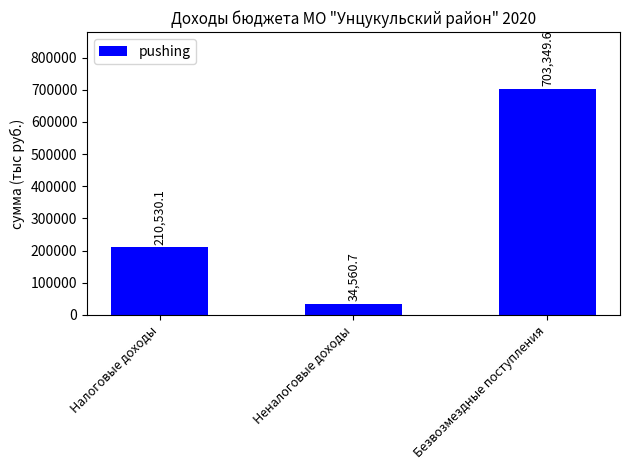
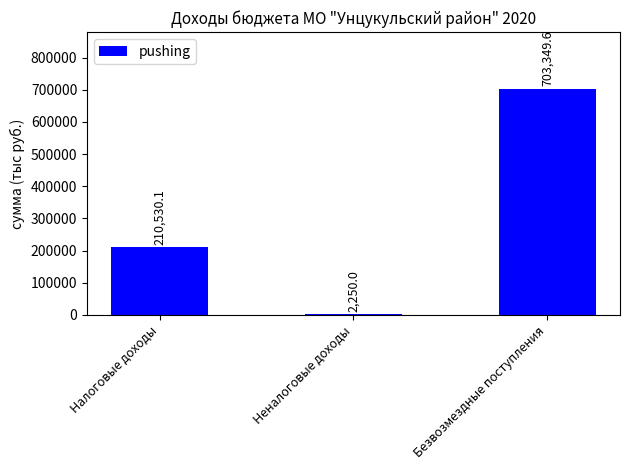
Неналоговые доходы: 34,560.7 -> 2,250.0
